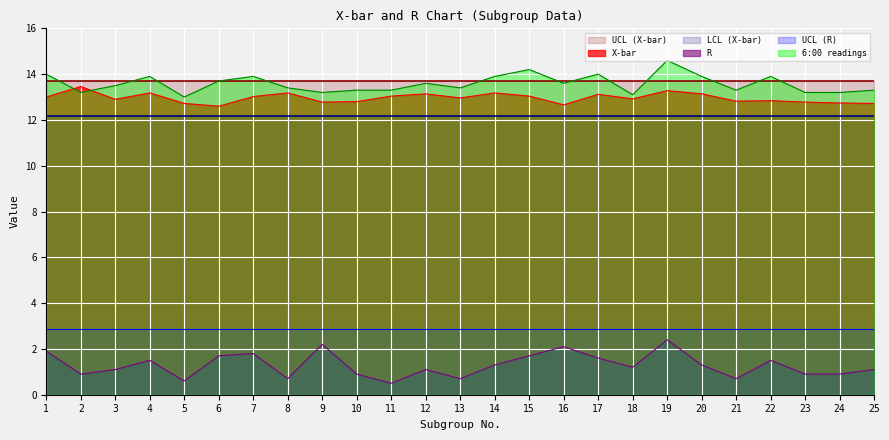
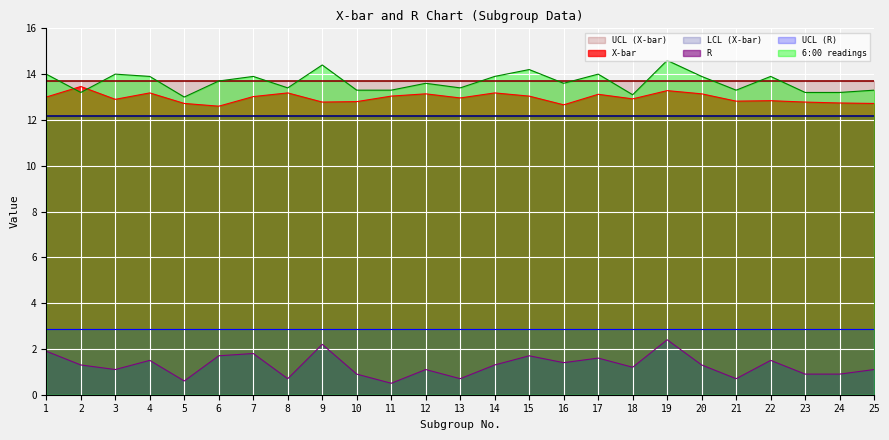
R, 2: 0.9 -> 1.3
6:00 readings, 3: 13.5 -> 14.0
6:00 readings, 9: 13.2 -> 14.4
R, 16: 2.1 -> 1.4
